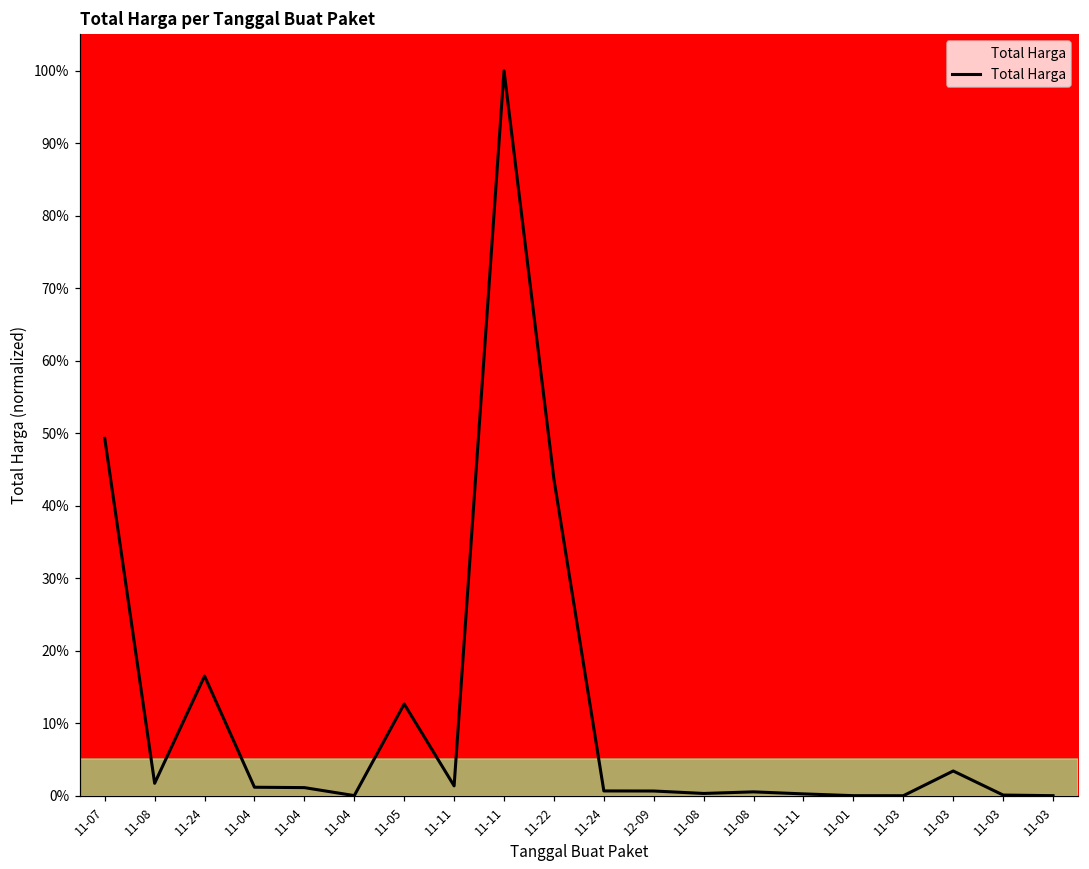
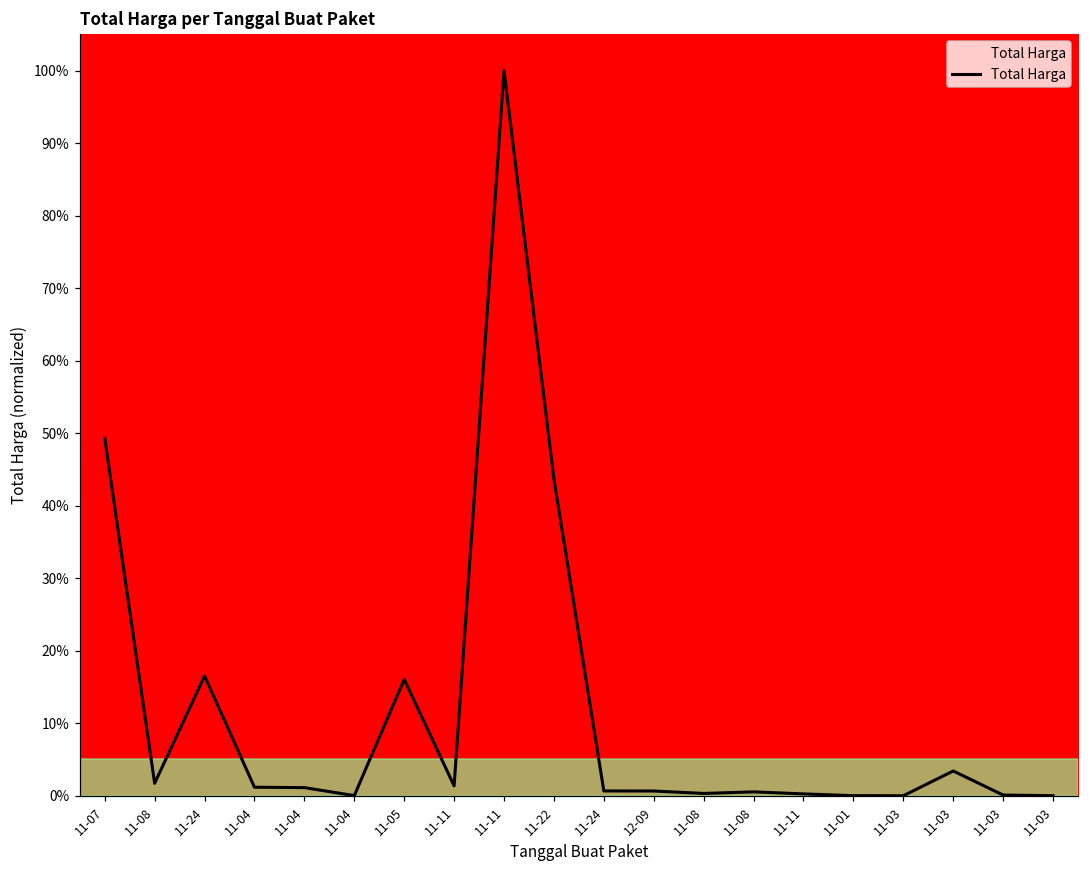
11-05: 13% -> 16%
